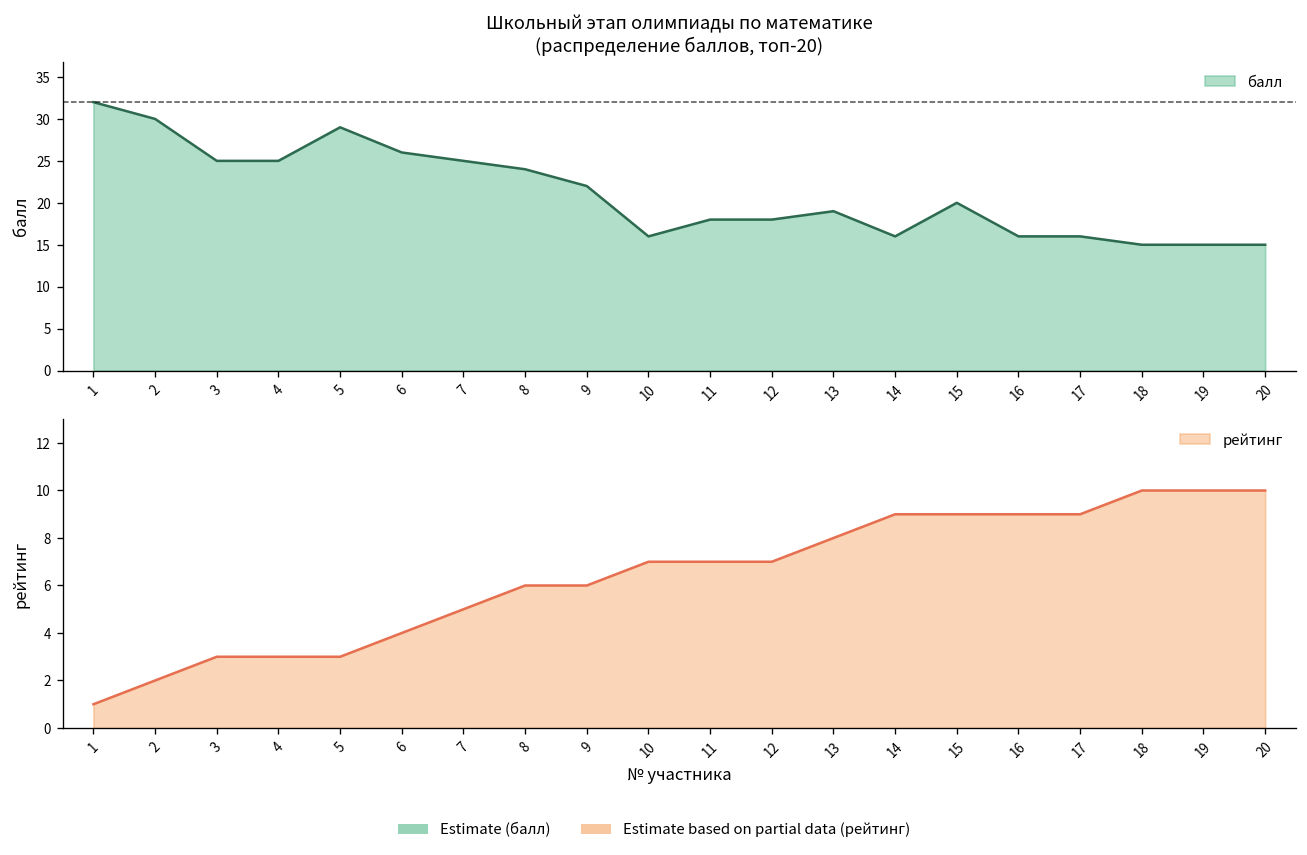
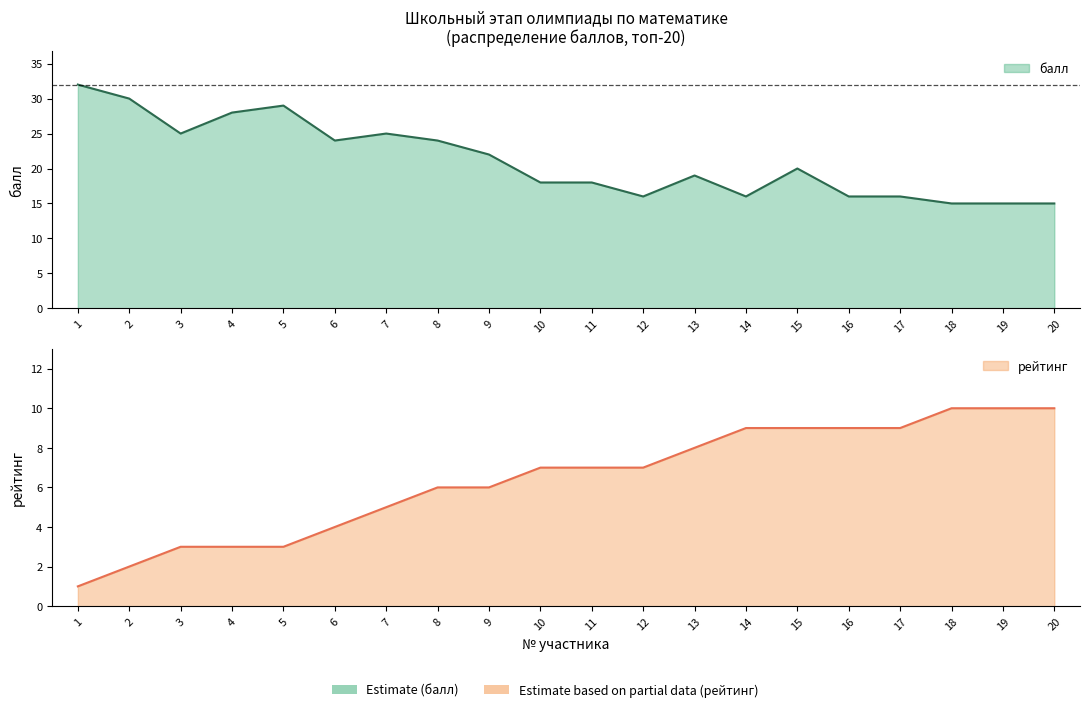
Школьный этап олимпиады по математике (распределение баллов, топ-20), 4: 25 -> 28
Школьный этап олимпиады по математике (распределение баллов, топ-20), 6: 26 -> 24
Школьный этап олимпиады по математике (распределение баллов, топ-20), 10: 16 -> 18
Школьный этап олимпиады по математике (распределение баллов, топ-20), 12: 18 -> 16
